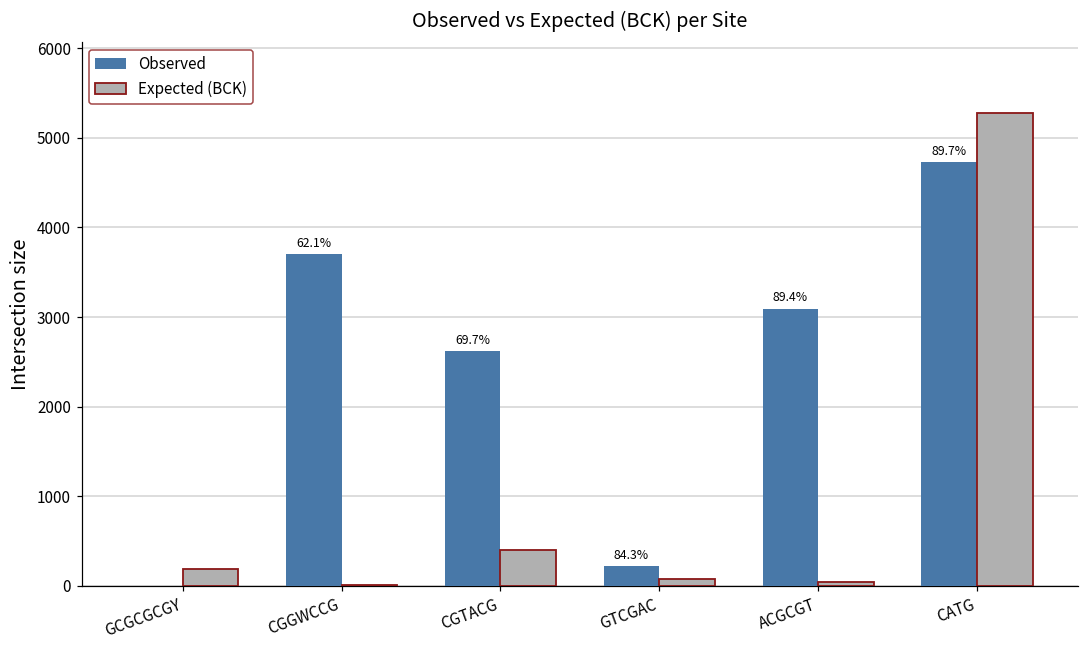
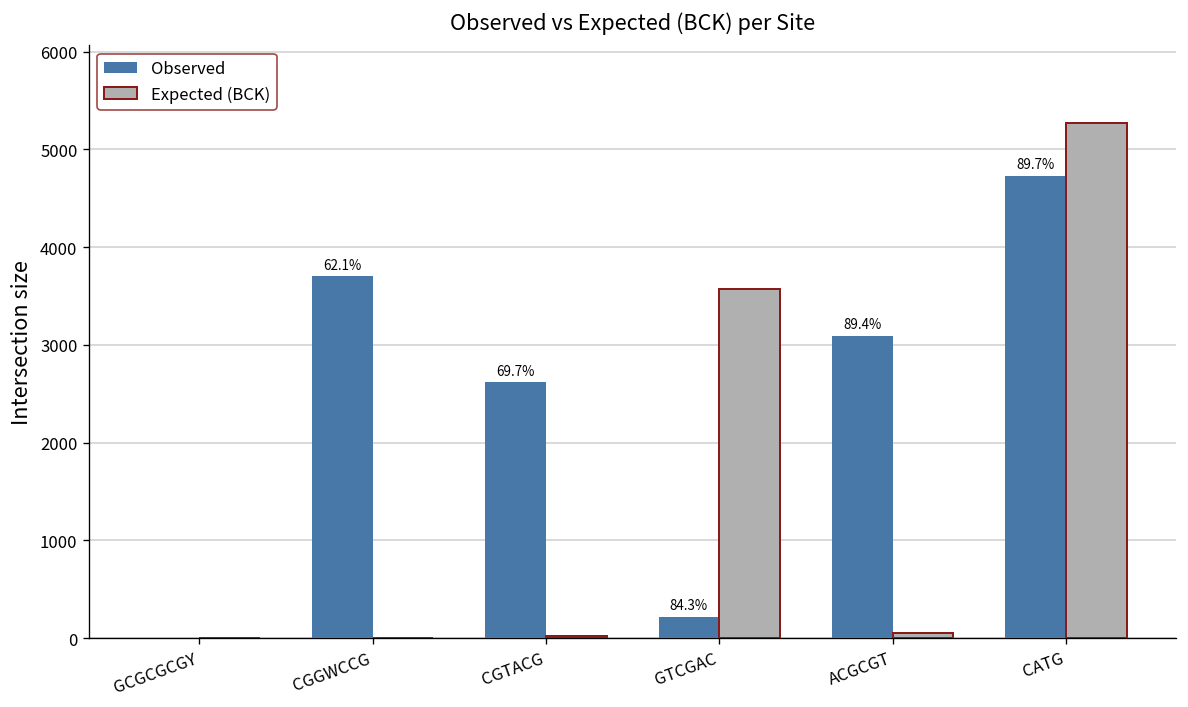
Expected (BCK), GCGCGCGY: 200 -> 0
Expected (BCK), CGTACG: 400 -> 0
Expected (BCK), GTCGAC: 100 -> 3600
